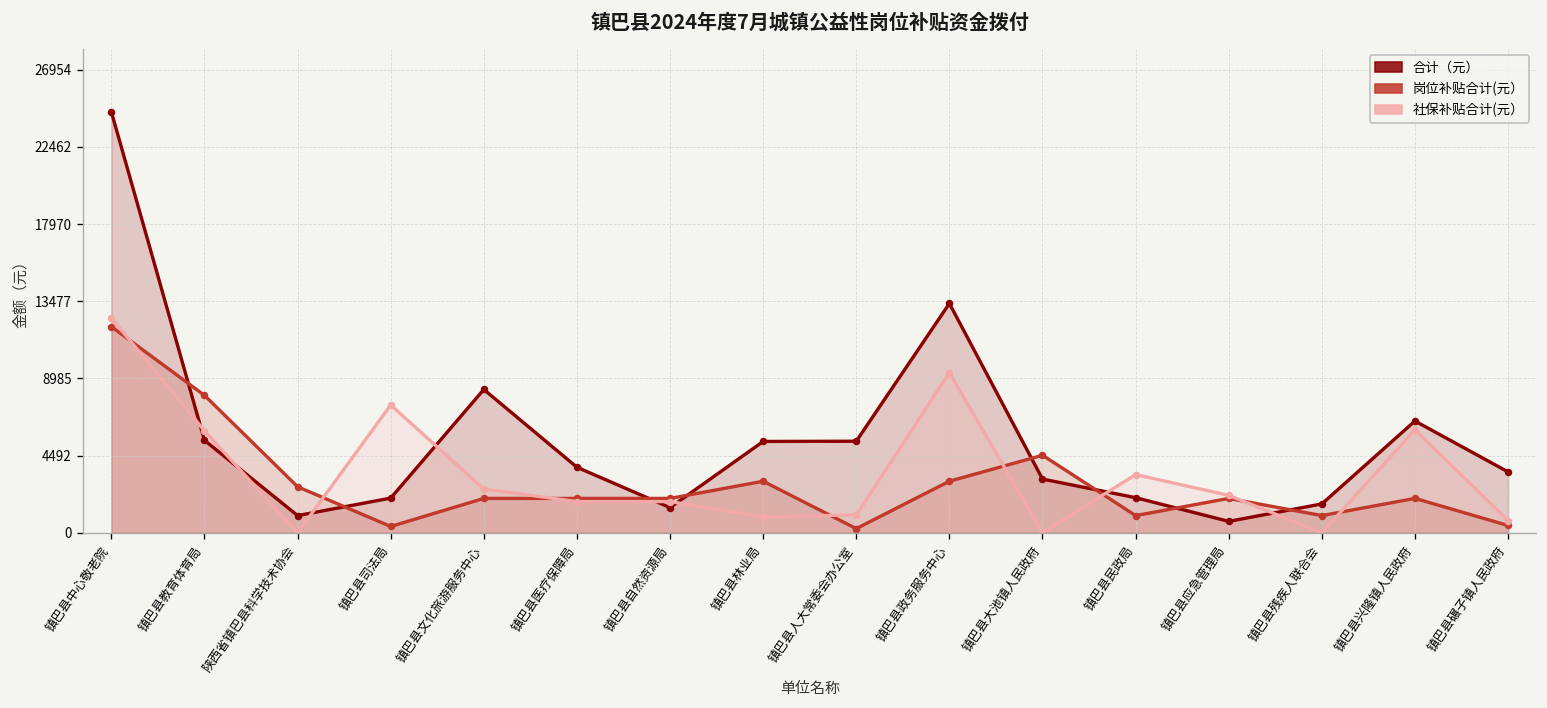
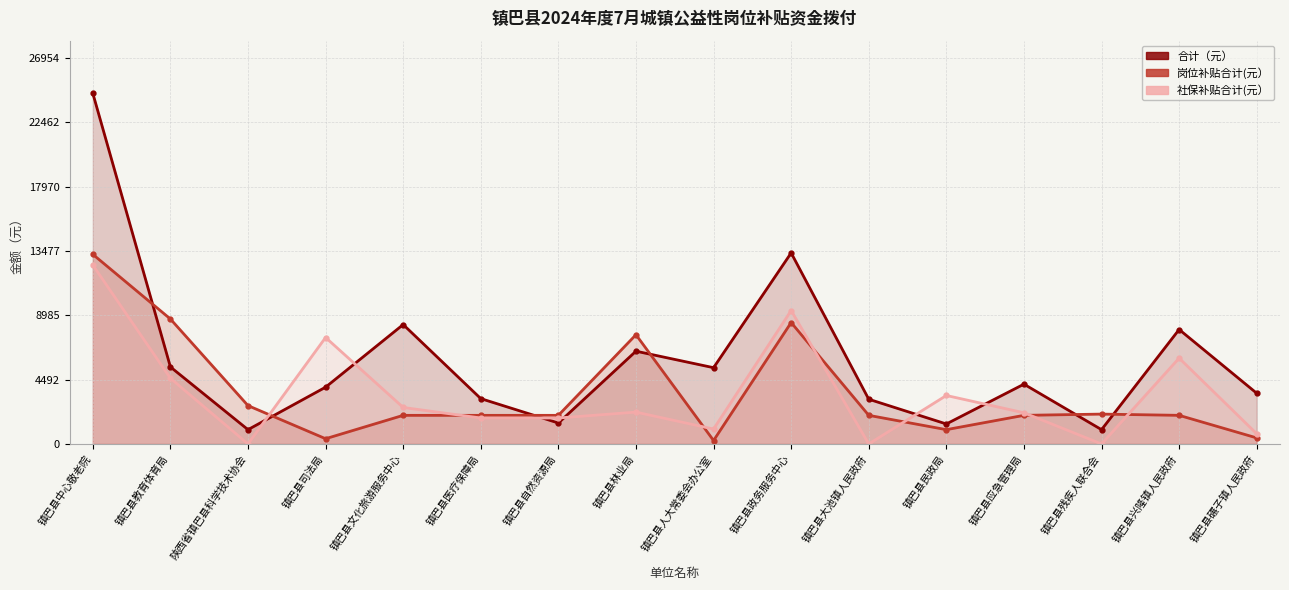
岗位补贴合计(元）, 镇巴县中心敬老院: 12000 -> 13300
岗位补贴合计(元）, 镇巴县教育体育局: 8000 -> 8700
社保补贴合计(元）, 镇巴县教育体育局: 5900 -> 4600
合计（元）, 镇巴县司法局: 2000 -> 4000
合计（元）, 镇巴县医疗保障局: 3800 -> 3200
合计（元）, 镇巴县林业局: 5300 -> 6500
岗位补贴合计(元）, 镇巴县林业局: 3000 -> 7600
社保补贴合计(元）, 镇巴县林业局: 900 -> 2200
岗位补贴合计(元）, 镇巴县政务服务中心: 3000 -> 8500
岗位补贴合计(元）, 镇巴县大池镇人民政府: 4500 -> 2000
合计（元）, 镇巴县民政局: 2000 -> 1400
合计（元）, 镇巴县应急管理局: 700 -> 4200
合计（元）, 镇巴县残疾人联合会: 1700 -> 1000
岗位补贴合计(元）, 镇巴县残疾人联合会: 1000 -> 2100
合计（元）, 镇巴县兴隆镇人民政府: 6500 -> 8000
